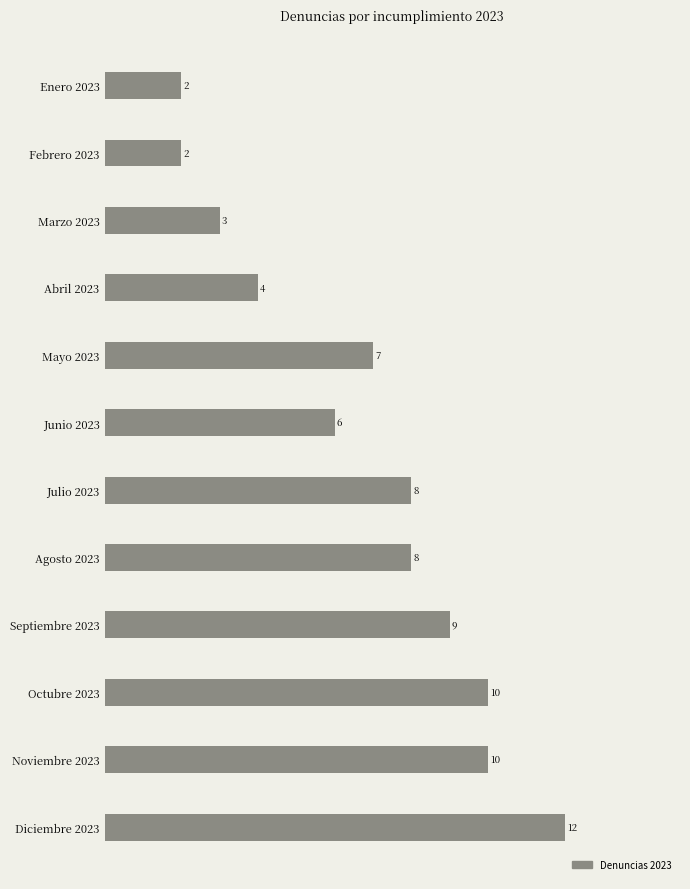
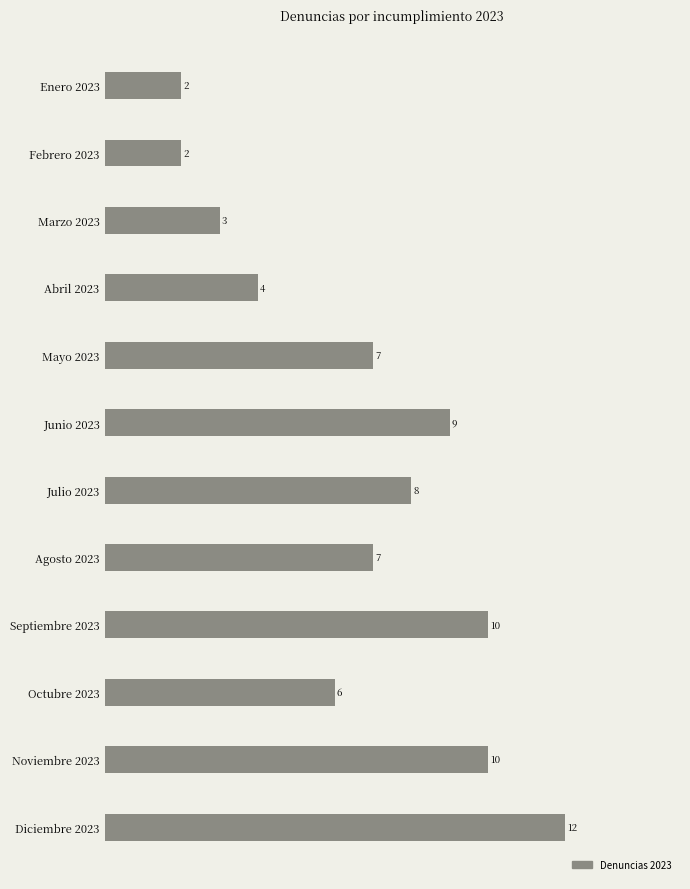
Junio 2023: 6 -> 9
Agosto 2023: 8 -> 7
Septiembre 2023: 9 -> 10
Octubre 2023: 10 -> 6
